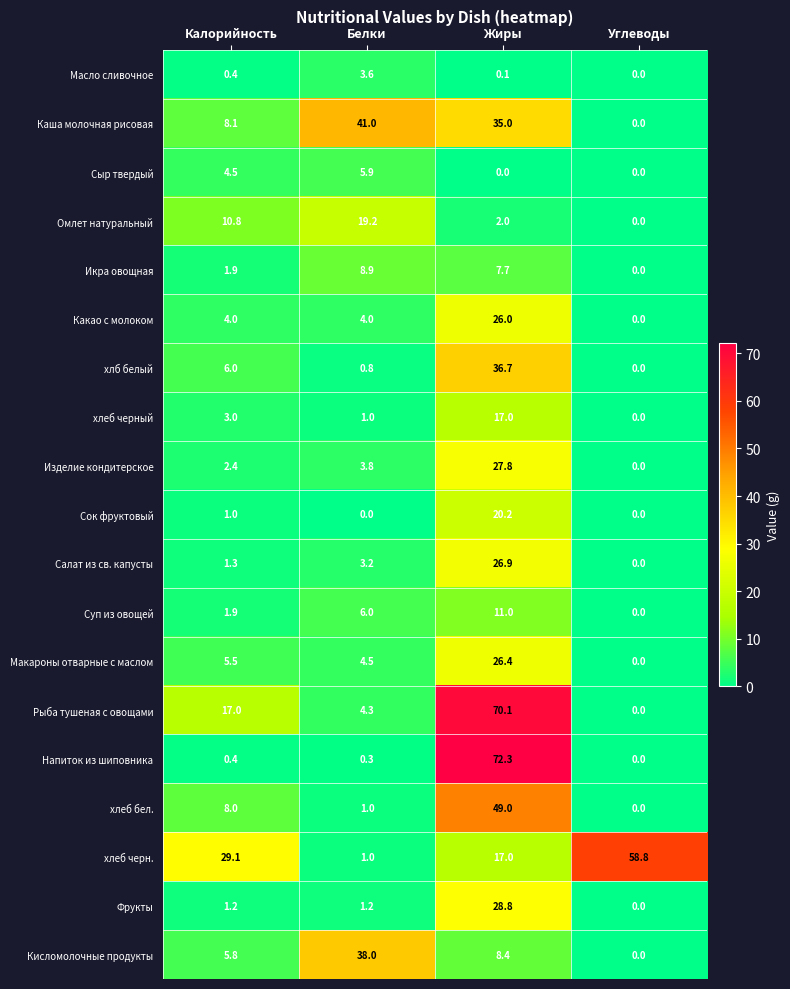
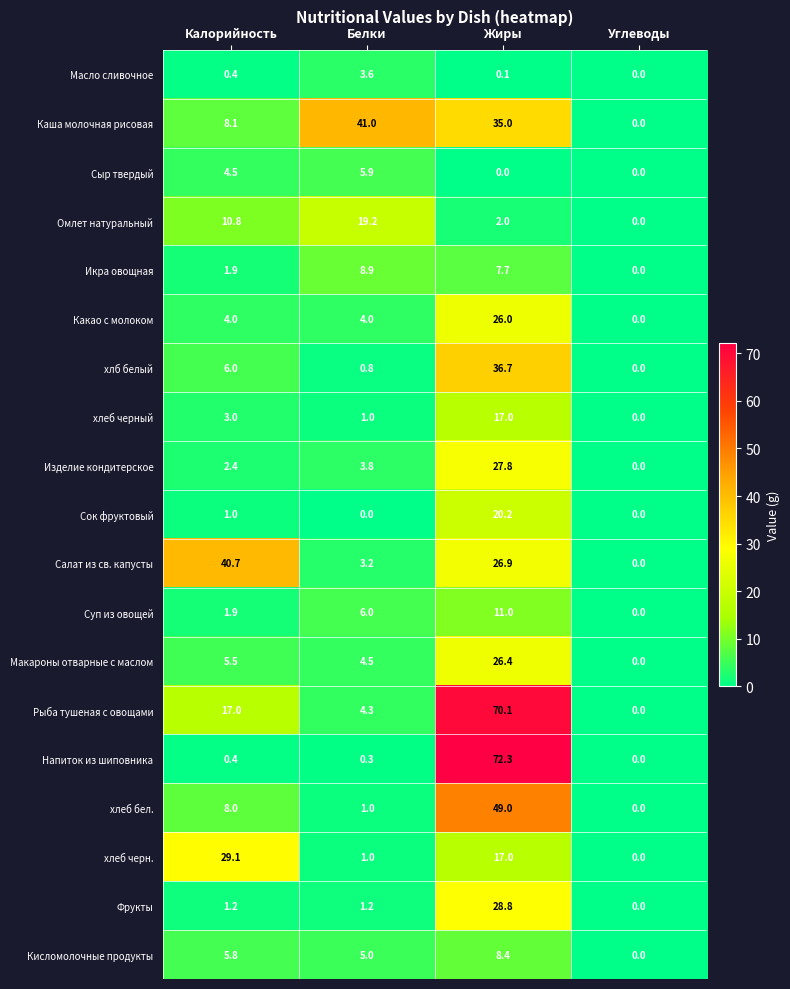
Салат из св. капусты, Калорийность: 1.3 -> 40.7
хлеб черн., Углеводы: 58.8 -> 0.0
Кисломолочные продукты, Белки: 38.0 -> 5.0
